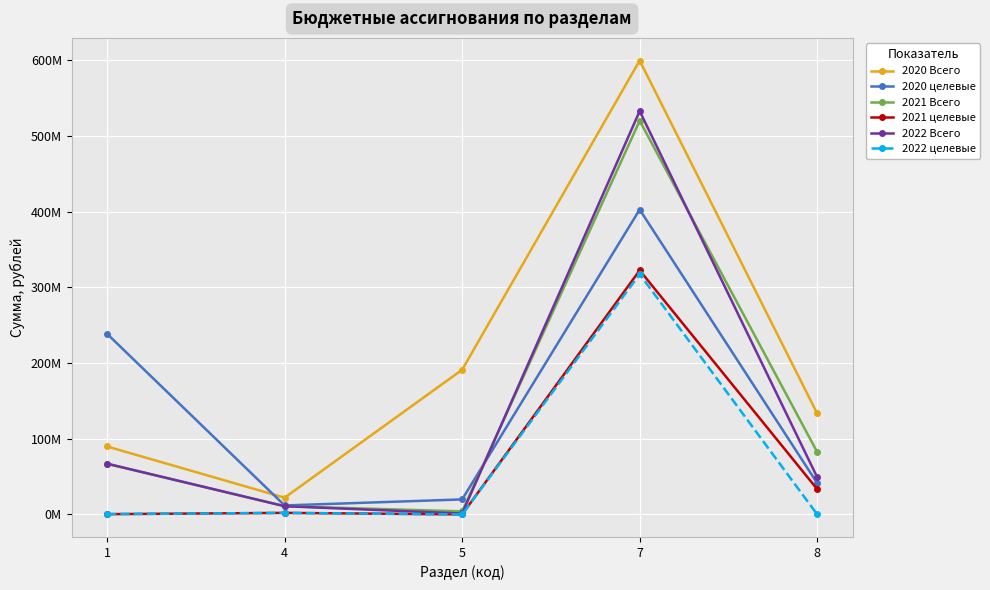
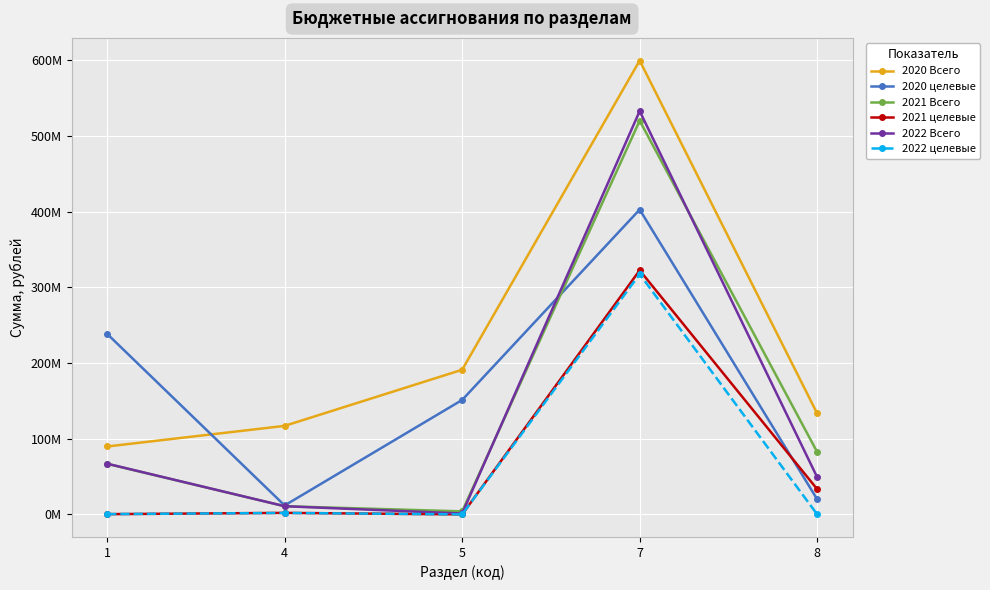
2020 Всего, 4: 20000000 -> 120000000
2020 целевые, 5: 20000000 -> 150000000
2020 целевые, 8: 40000000 -> 20000000
